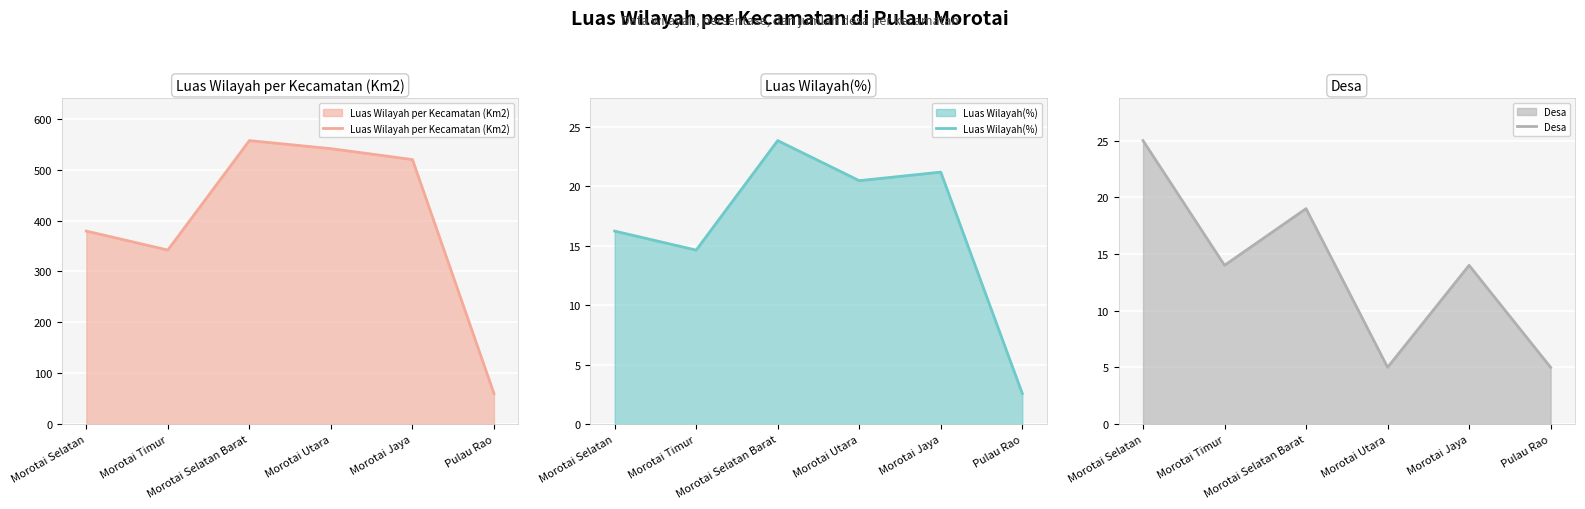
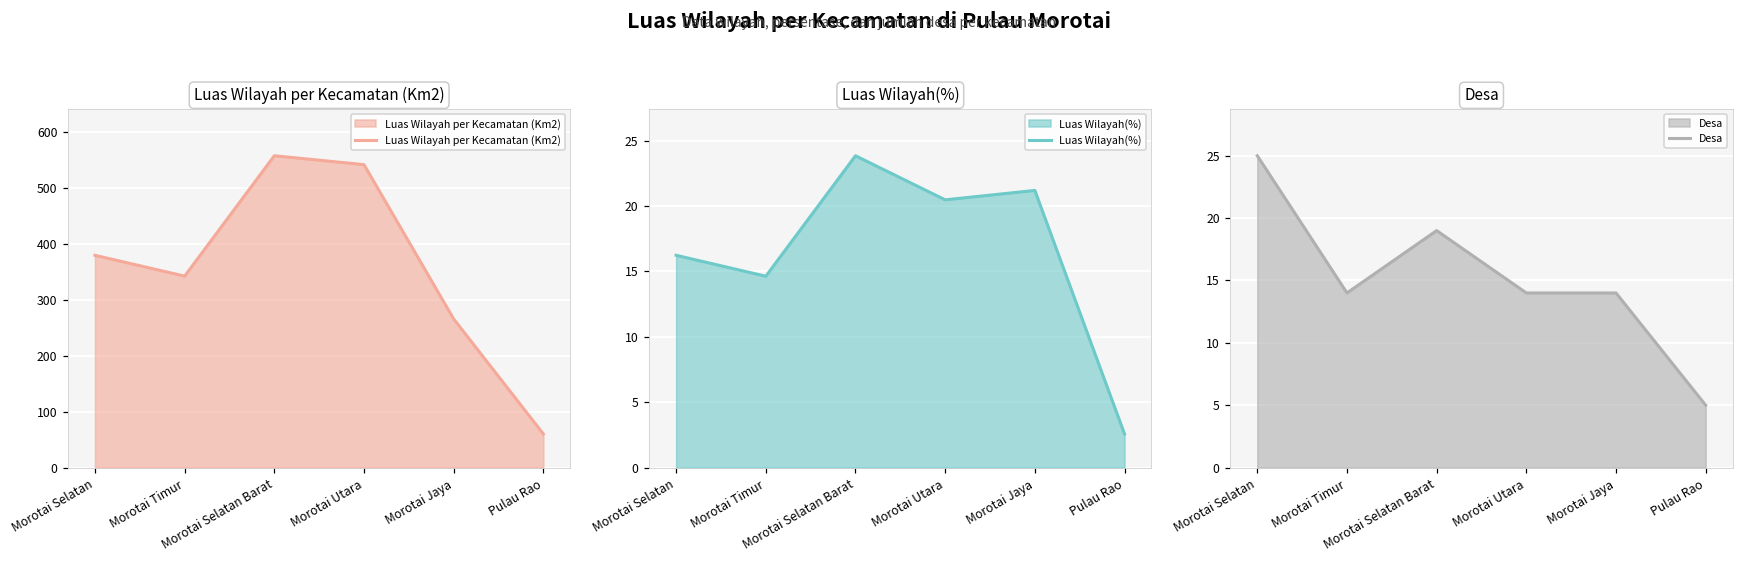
Luas Wilayah per Kecamatan (Km2), Morotai Jaya: 520 -> 270
Desa, Morotai Utara: 5 -> 14
